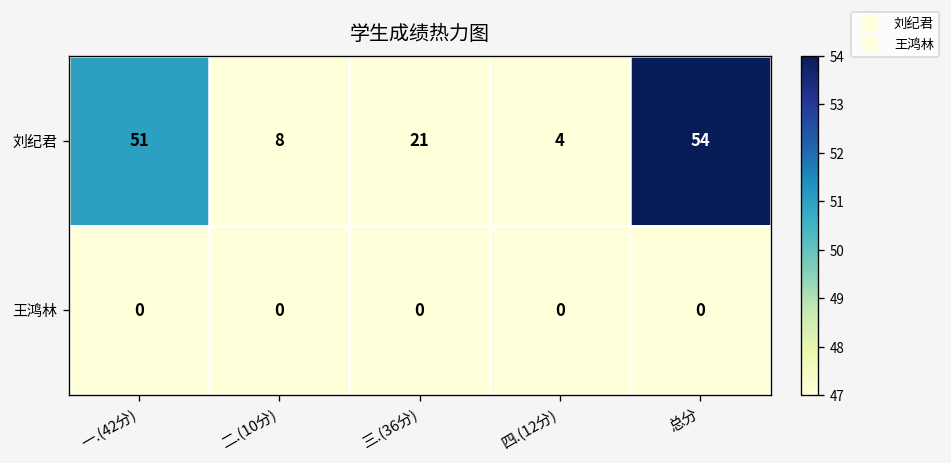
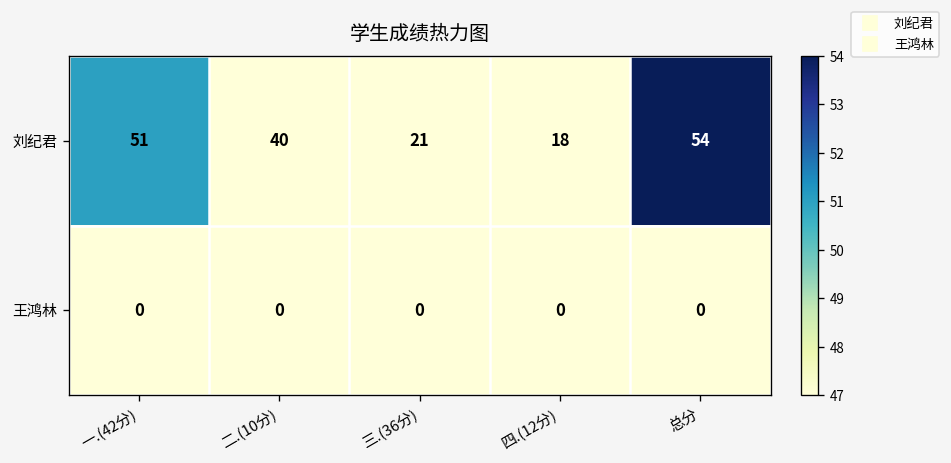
刘纪君, 二.(10分): 8 -> 40
刘纪君, 四.(12分): 4 -> 18
